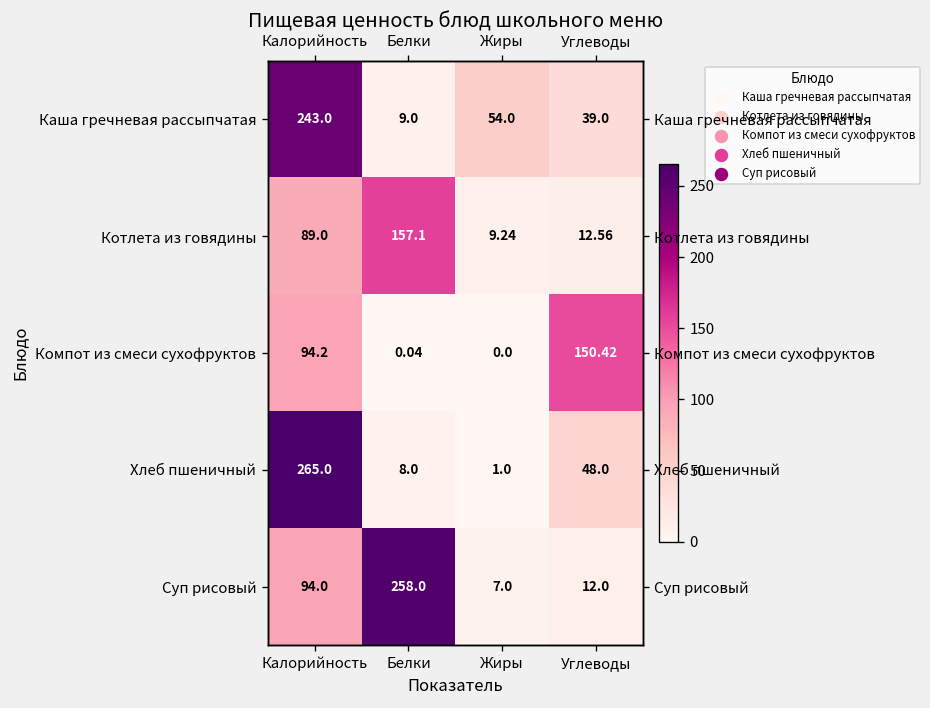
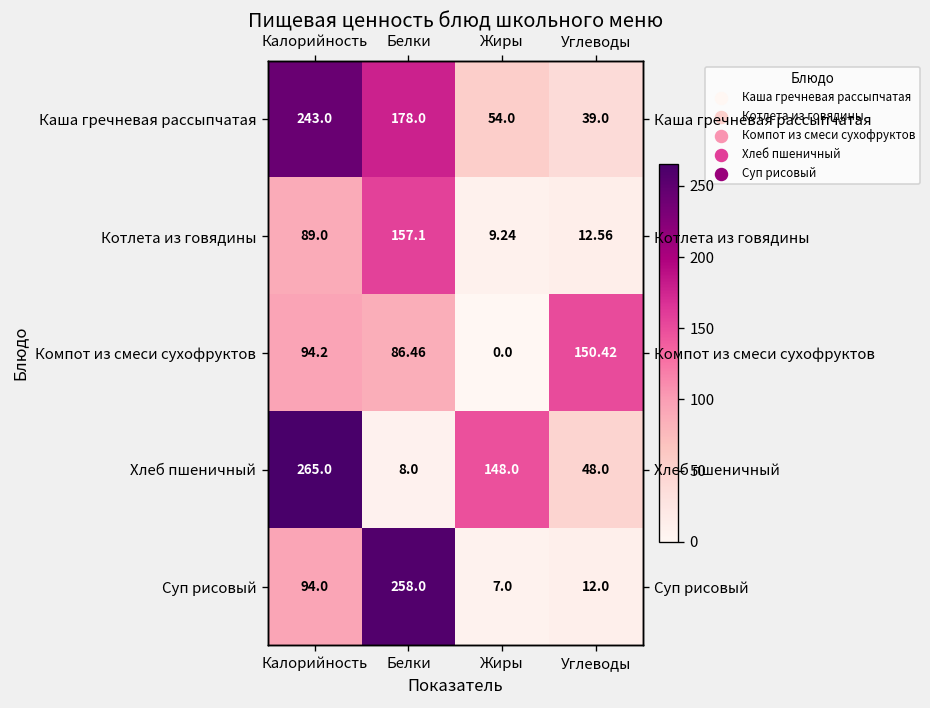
Каша гречневая рассыпчатая, Белки: 9.0 -> 178.0
Компот из смеси сухофруктов, Белки: 0.04 -> 86.46
Хлеб пшеничный, Жиры: 1.0 -> 148.0
